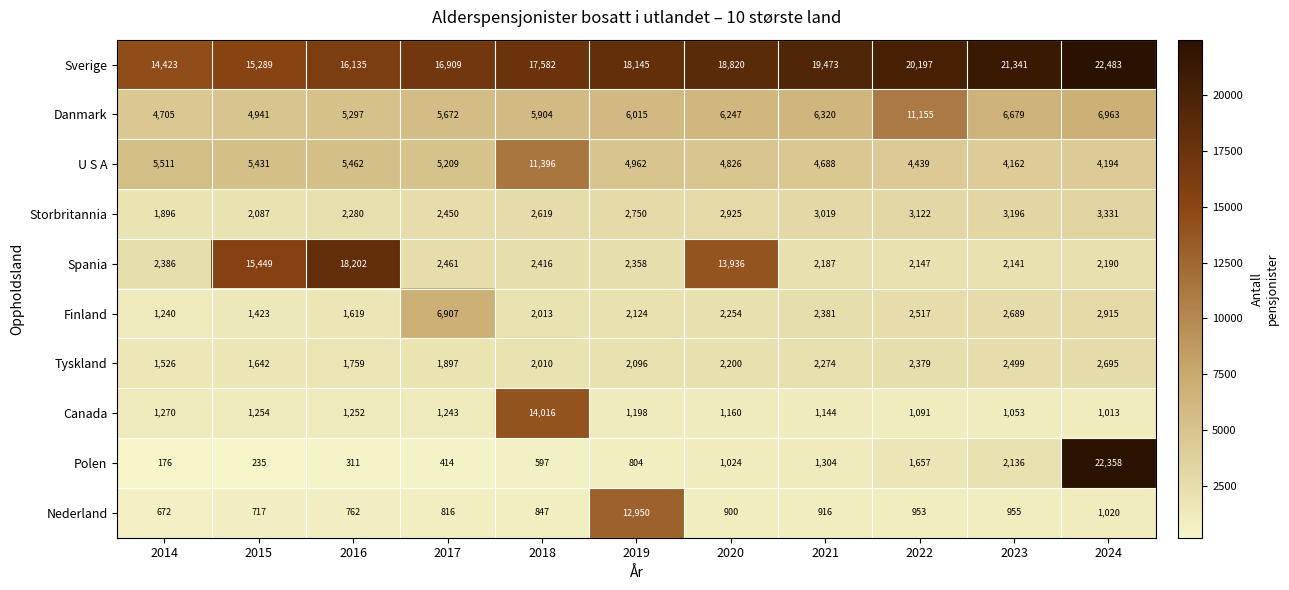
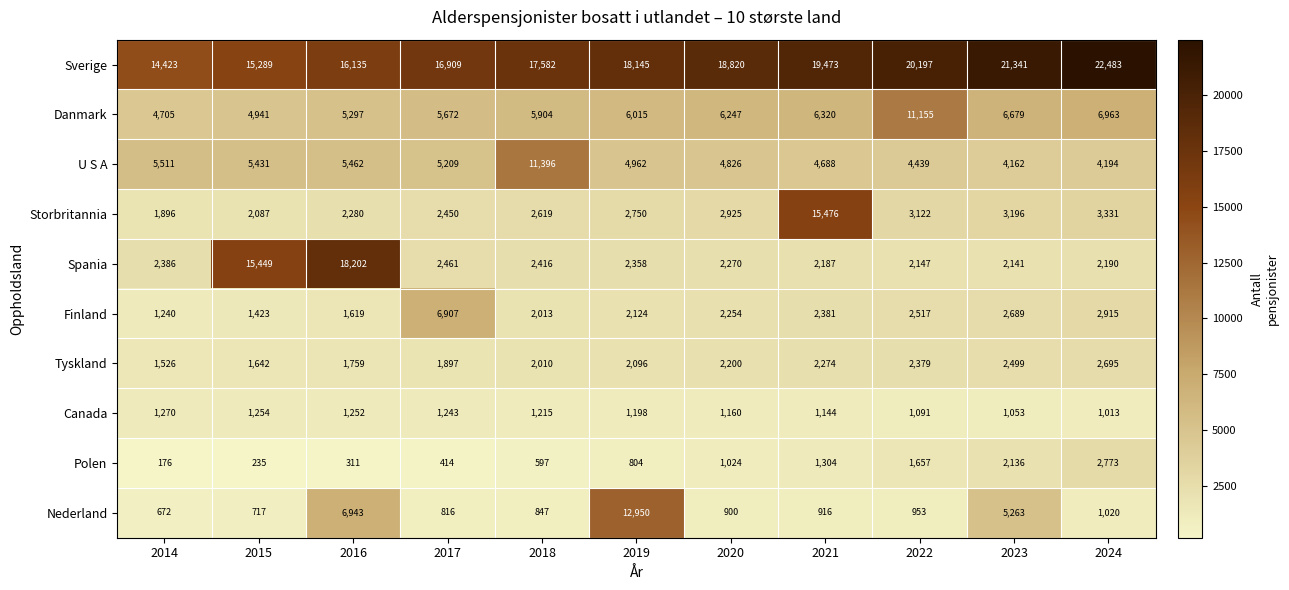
Storbritannia, 2021: 3,019 -> 15,476
Spania, 2020: 13,936 -> 2,270
Canada, 2018: 14,016 -> 1,215
Polen, 2024: 22,358 -> 2,773
Nederland, 2016: 762 -> 6,943
Nederland, 2023: 955 -> 5,263
